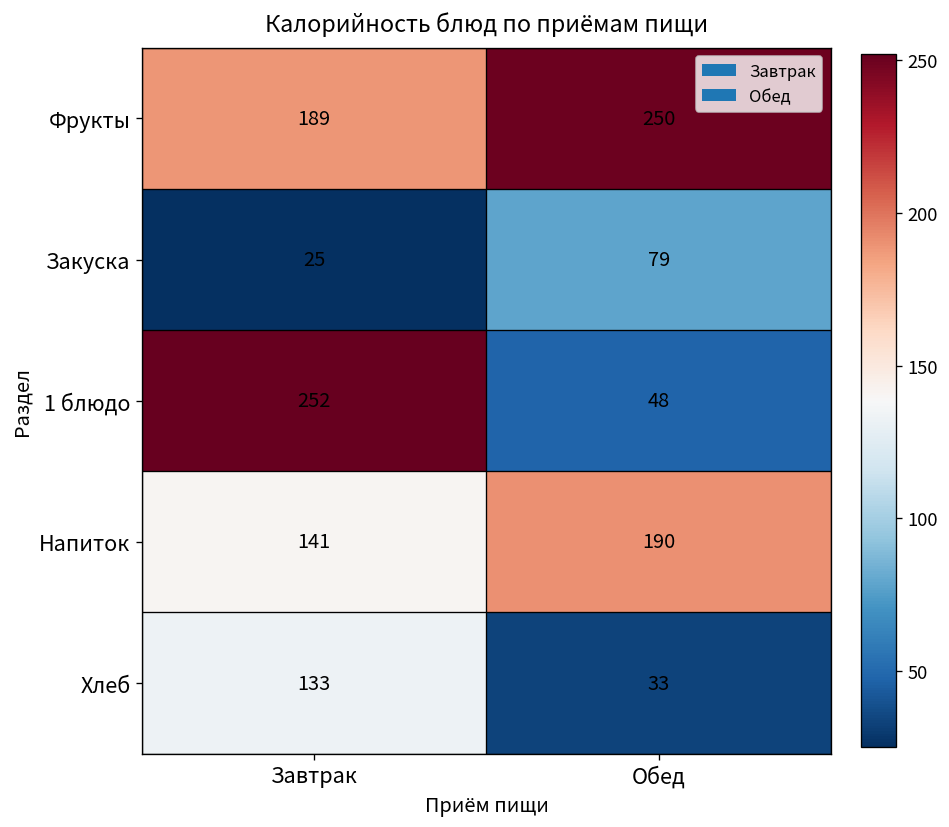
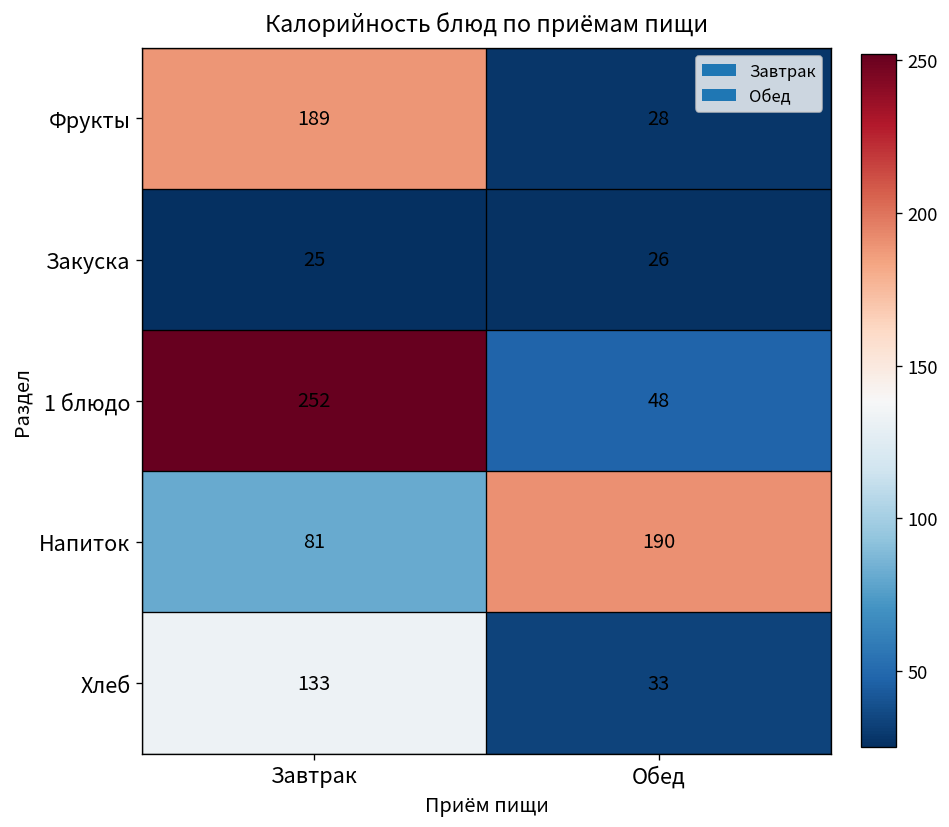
Фрукты, Обед: 250 -> 28
Закуска, Обед: 79 -> 26
Напиток, Завтрак: 141 -> 81
